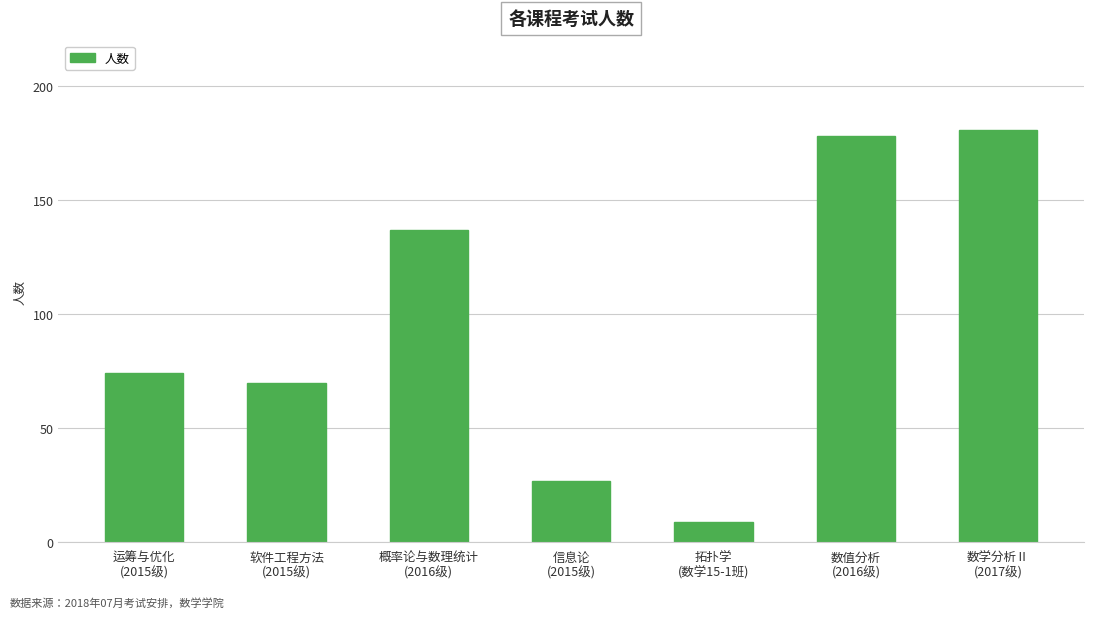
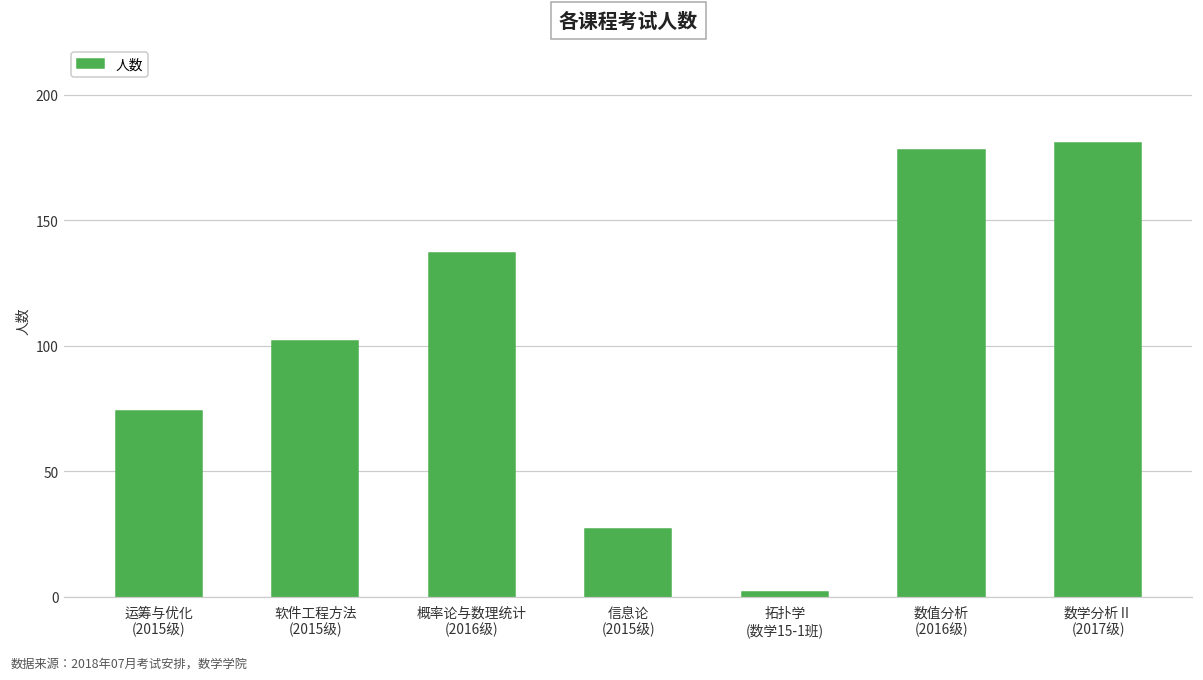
软件工程方法 (2015级): 70 -> 102
拓扑学 (数学15-1班): 9 -> 2
